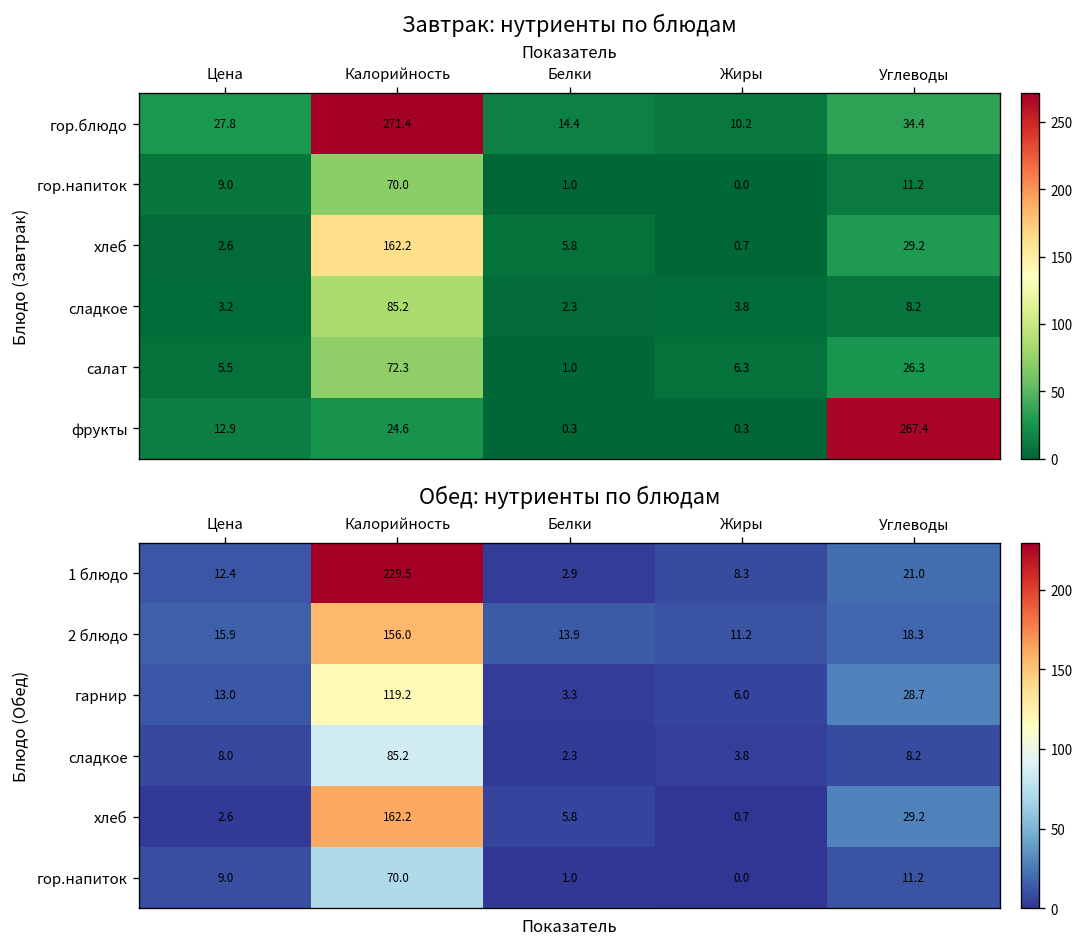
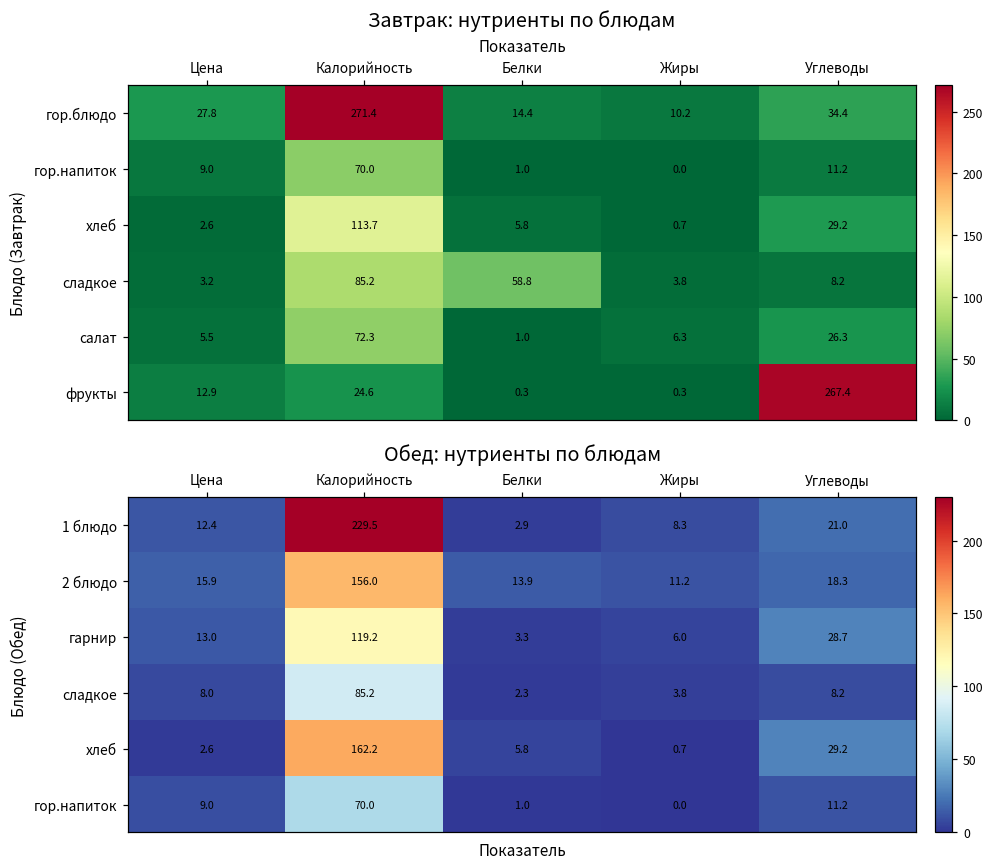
Завтрак: нутриенты по блюдам, хлеб, Калорийность: 162.2 -> 113.7
Завтрак: нутриенты по блюдам, сладкое, Белки: 2.3 -> 58.8
